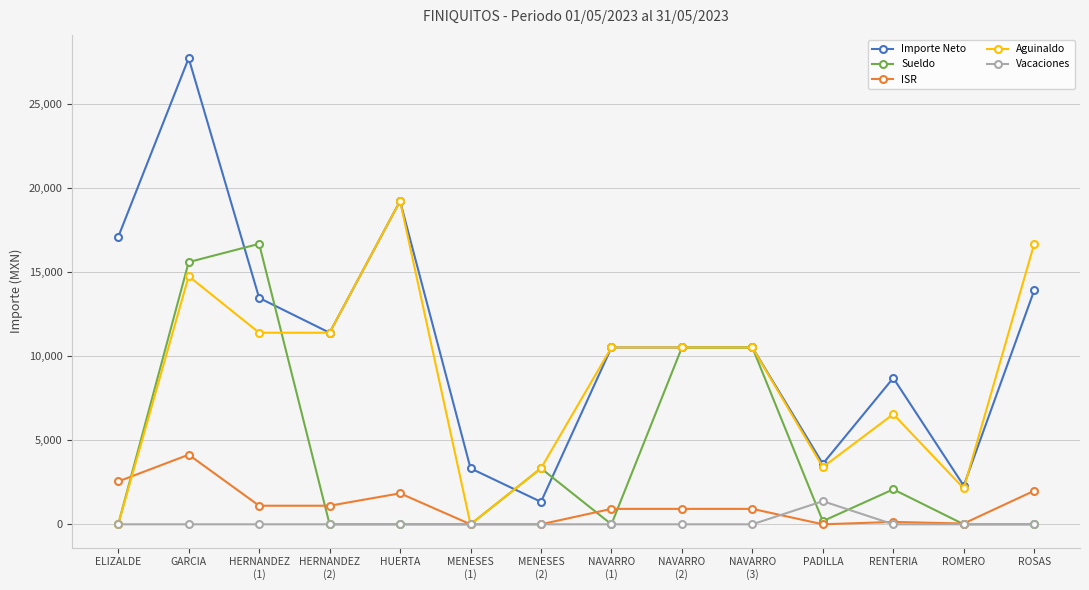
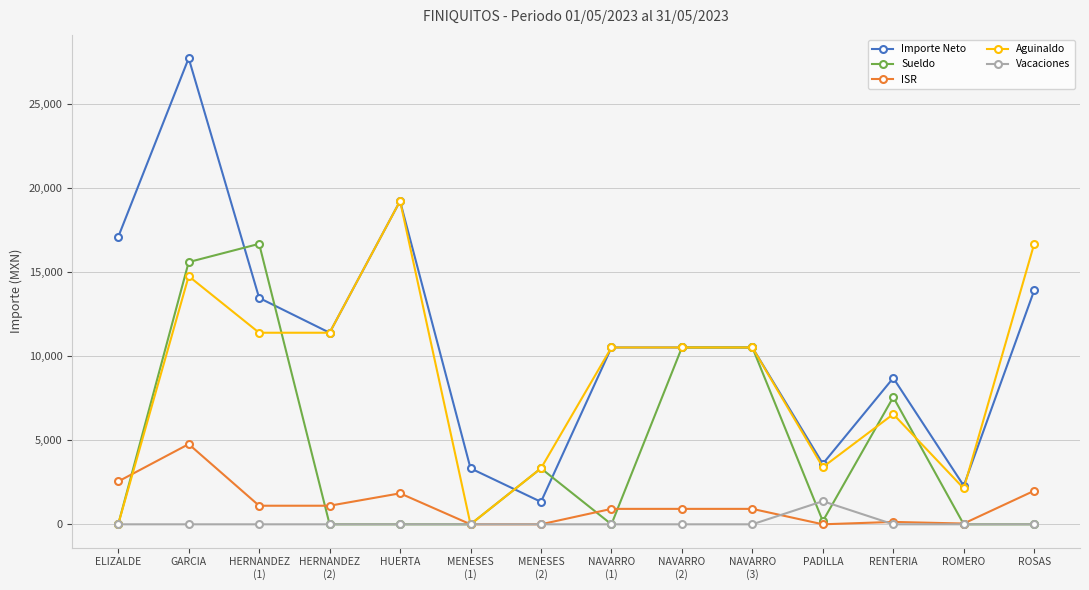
ISR, GARCIA: 4,100 -> 4,800
Sueldo, RENTERIA: 2,100 -> 7,600
